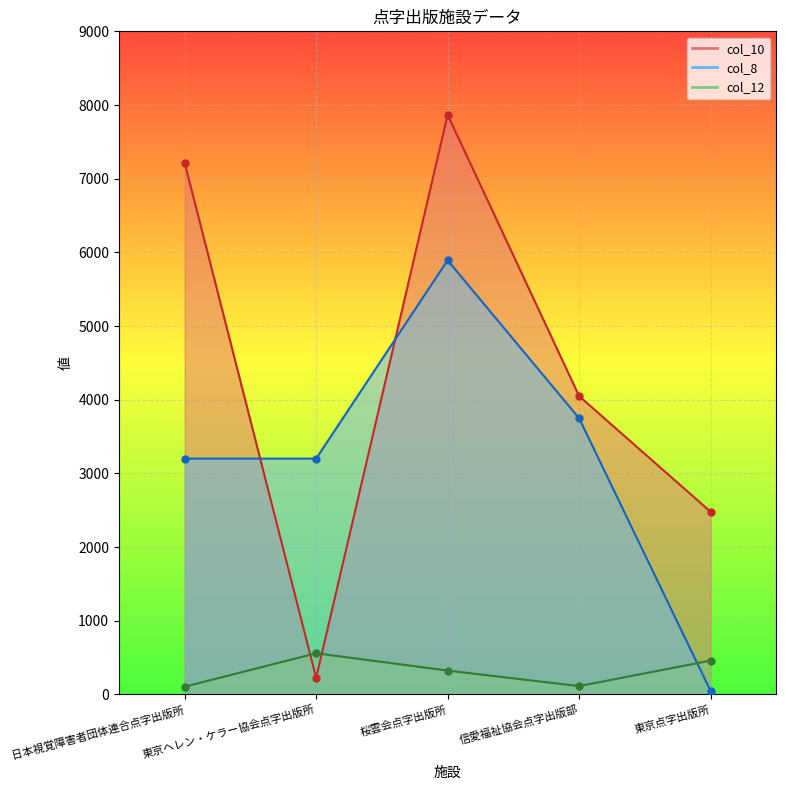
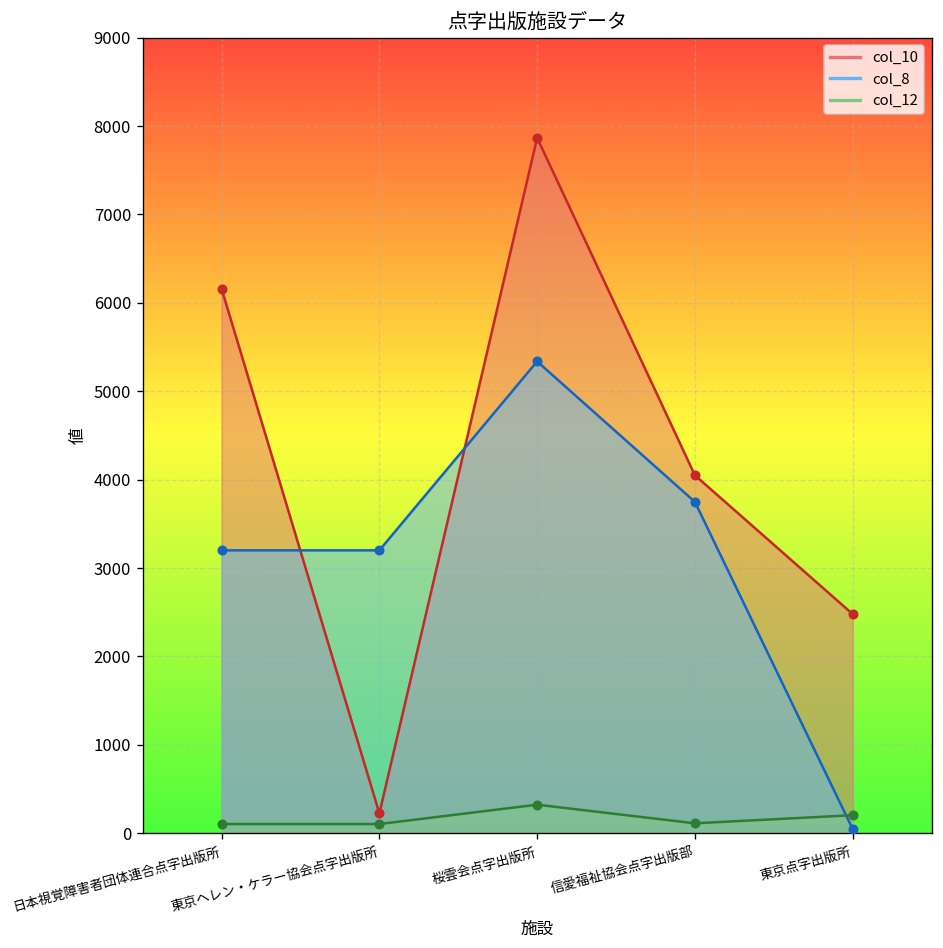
col_10, 日本視覚障害者団体連合点字出版所: 7200 -> 6200
col_12, 東京ヘレン・ケラー協会点字出版所: 600 -> 100
col_8, 桜雲会点字出版所: 5900 -> 5300
col_12, 東京点字出版所: 500 -> 200
